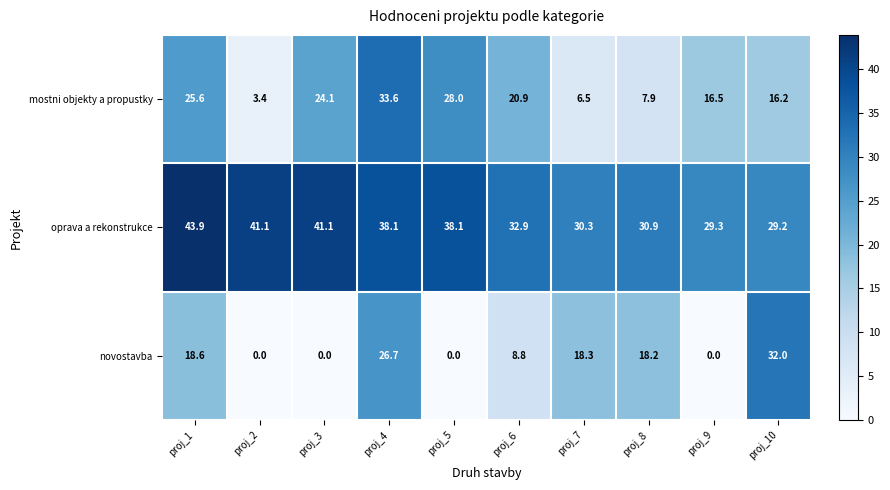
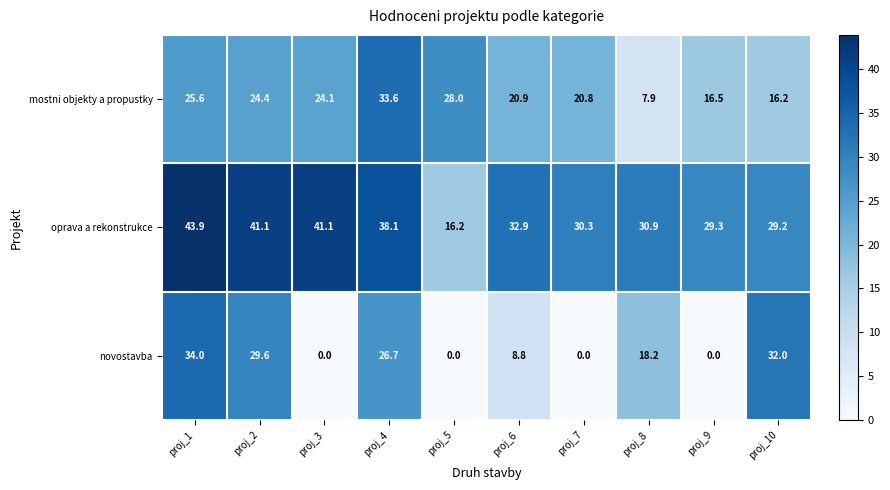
mostni objekty a propustky, proj_2: 3.4 -> 24.4
mostni objekty a propustky, proj_7: 6.5 -> 20.8
oprava a rekonstrukce, proj_5: 38.1 -> 16.2
novostavba, proj_1: 18.6 -> 34.0
novostavba, proj_2: 0.0 -> 29.6
novostavba, proj_7: 18.3 -> 0.0
